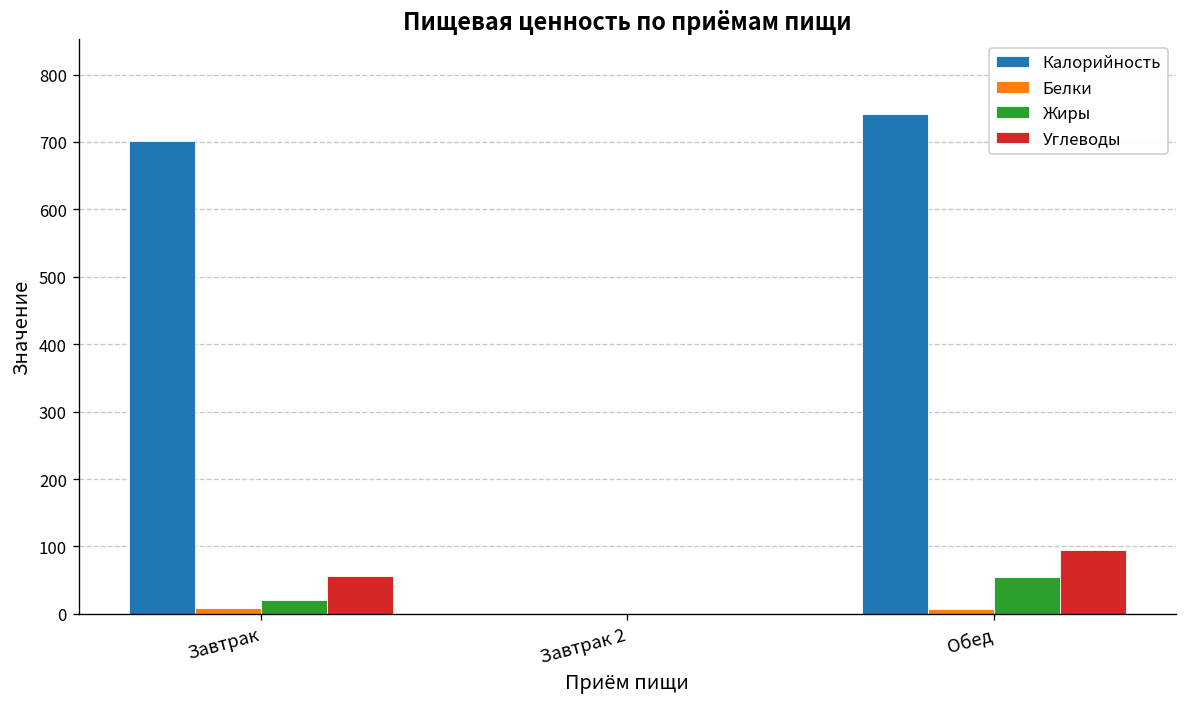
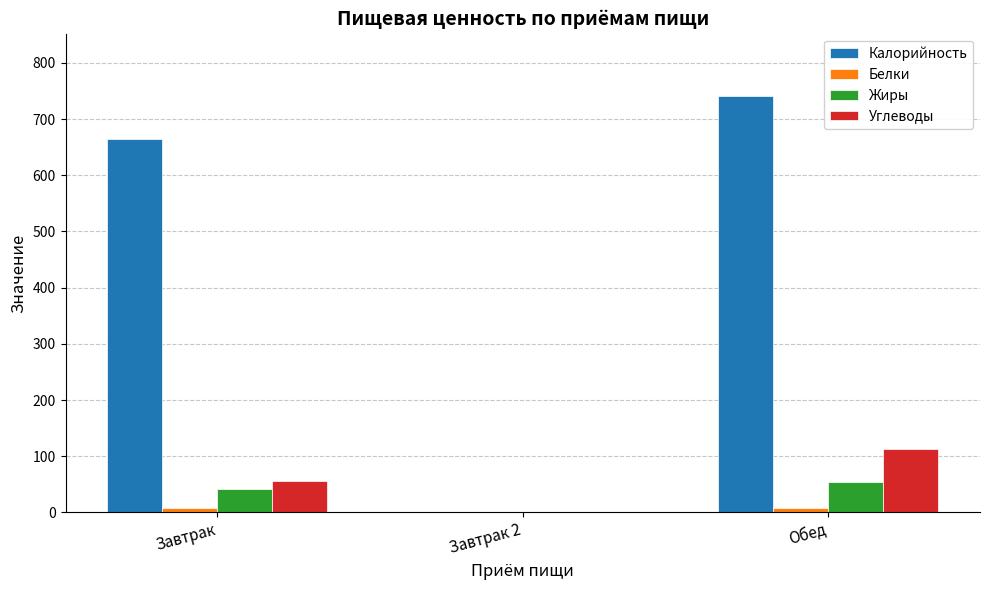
Калорийность, Завтрак: 700 -> 660
Жиры, Завтрак: 20 -> 40
Углеводы, Обед: 90 -> 110
